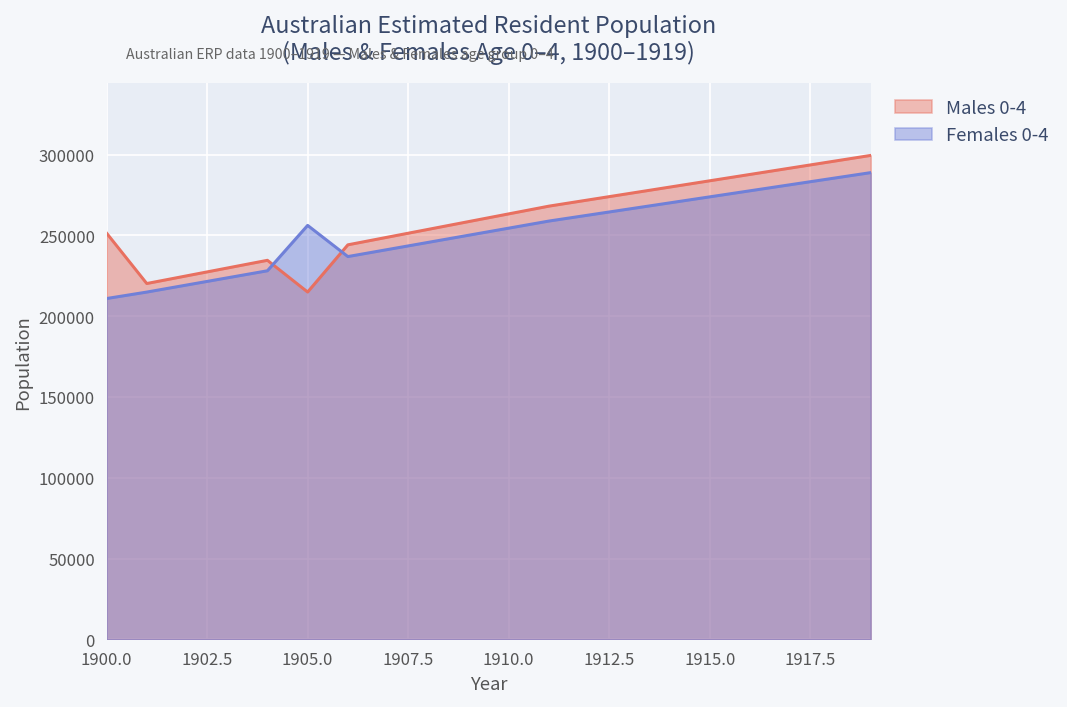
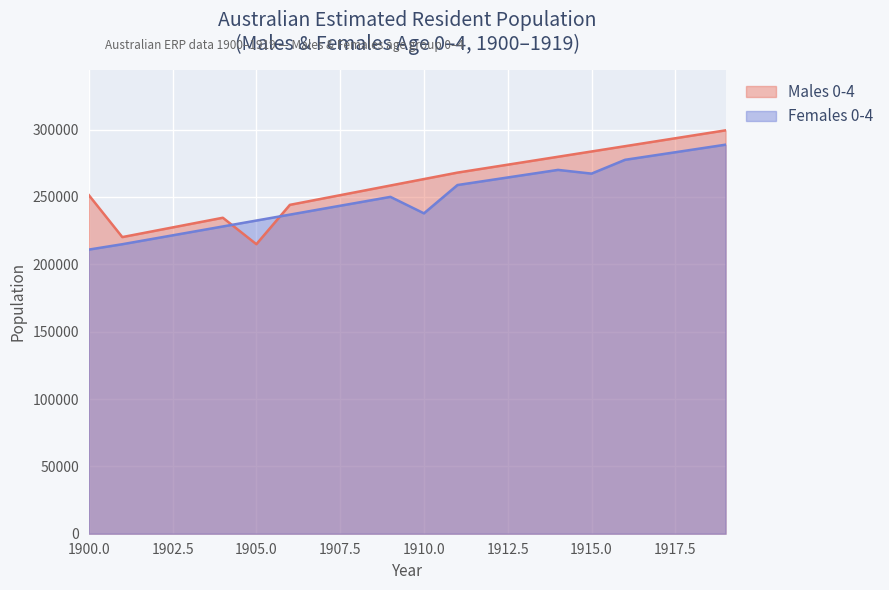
Females 0-4, 1905.0: 256000 -> 232000
Females 0-4, 1910.0: 254000 -> 238000
Females 0-4, 1915.0: 274000 -> 267000
